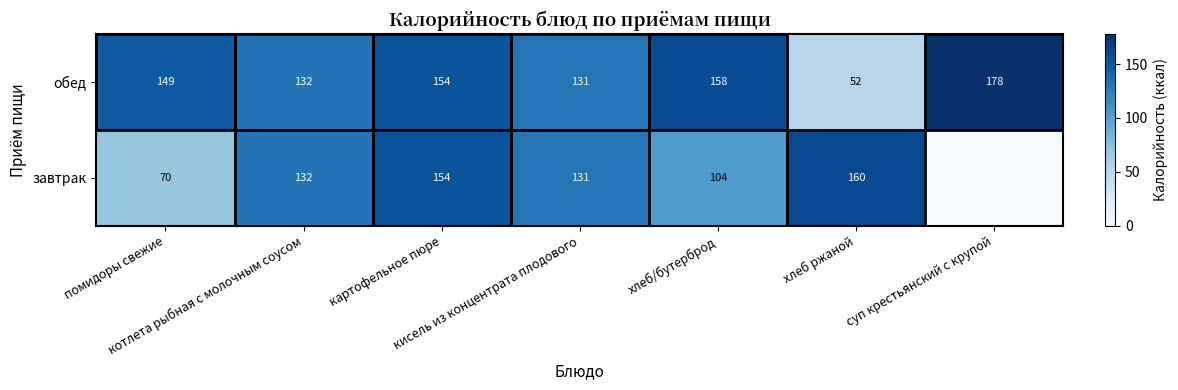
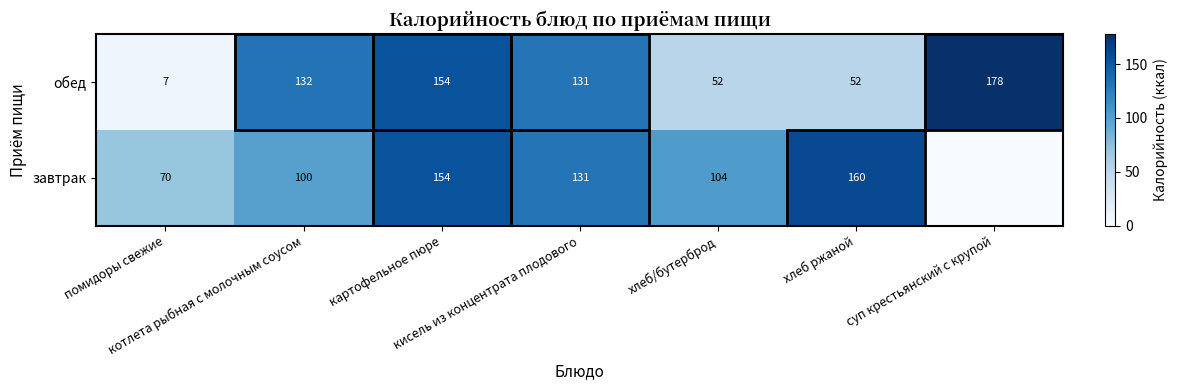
обед, помидоры свежие: 149 -> 7
обед, хлеб/бутерброд: 158 -> 52
завтрак, котлета рыбная с молочным соусом: 132 -> 100
